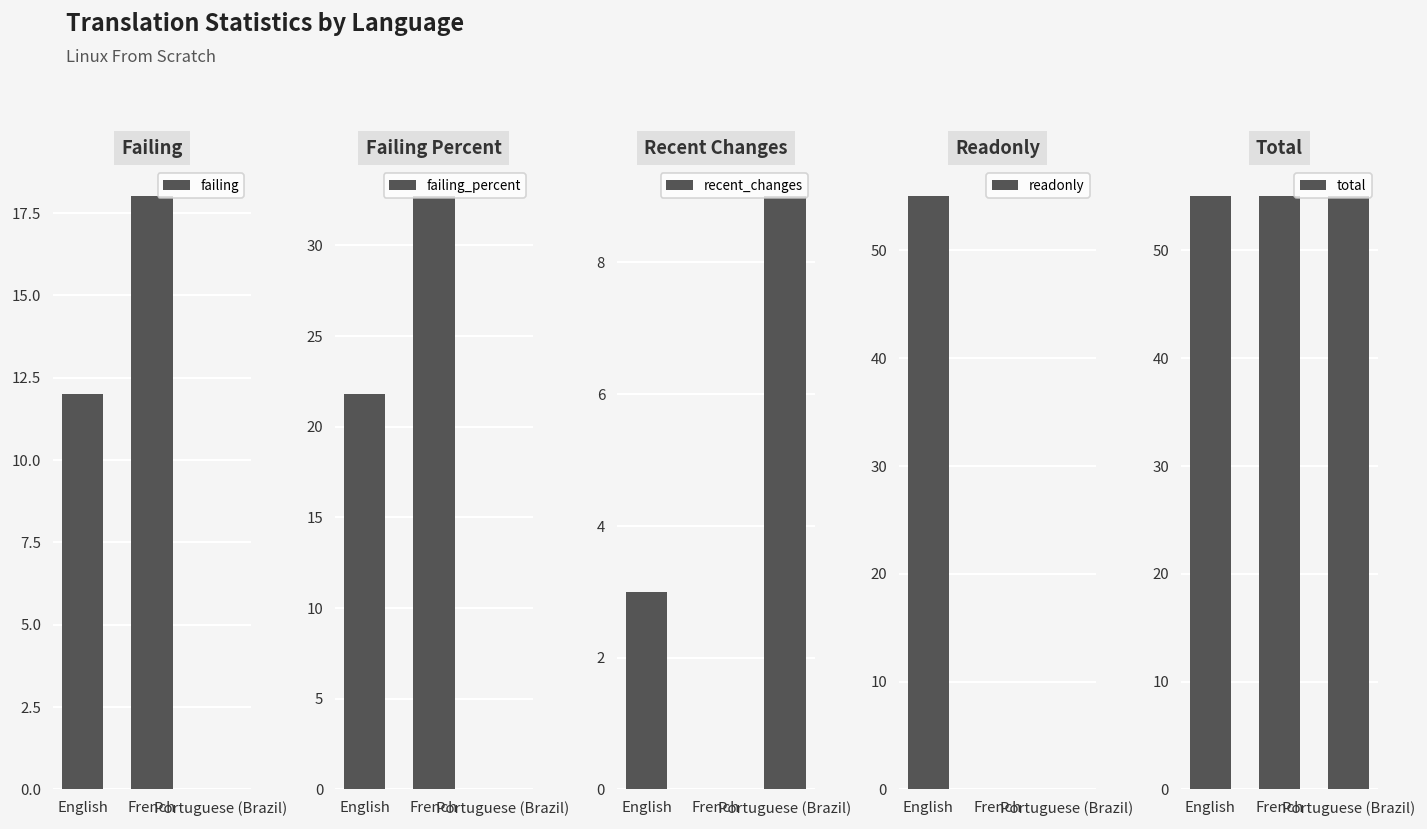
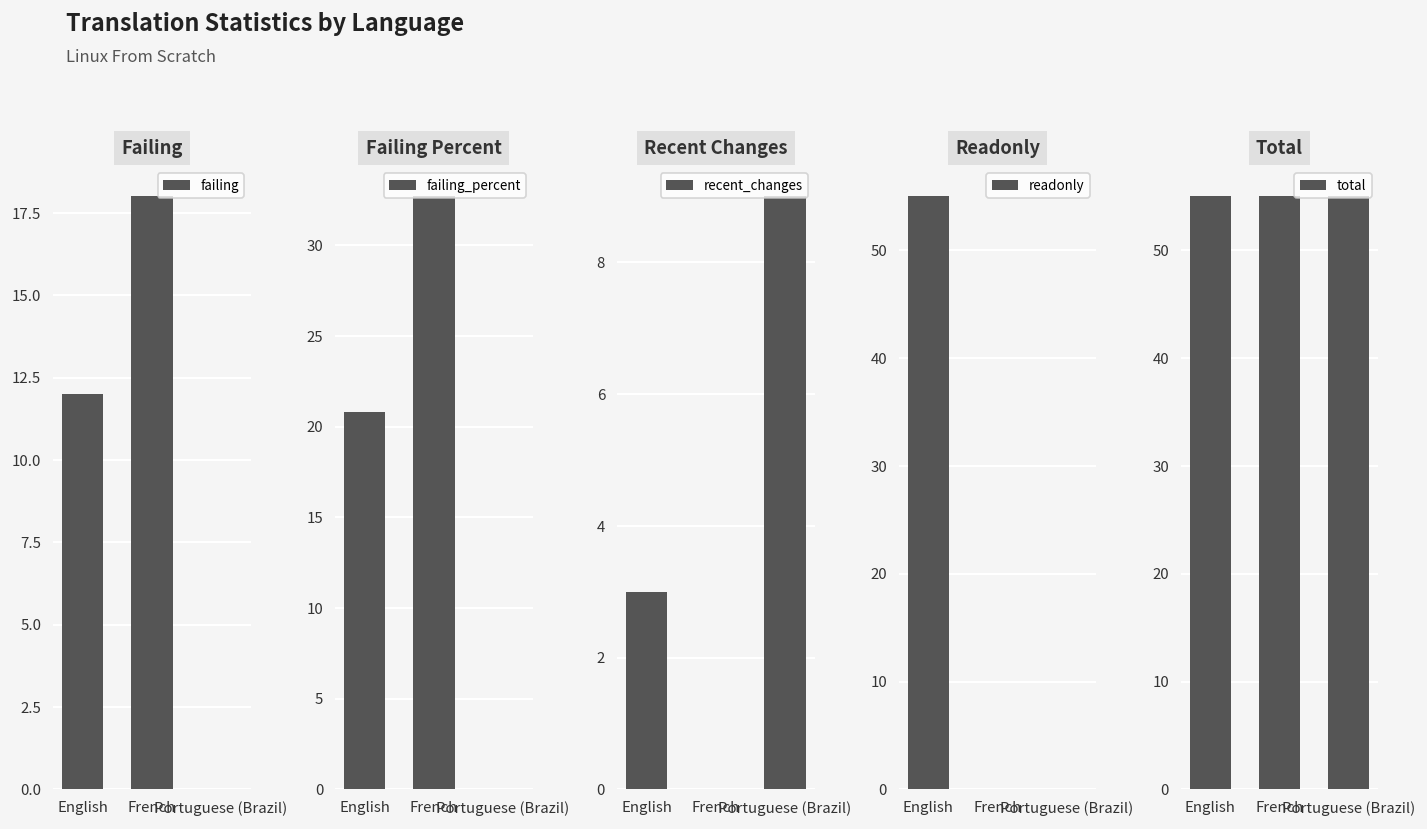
Failing Percent, English: 21.8 -> 20.8
